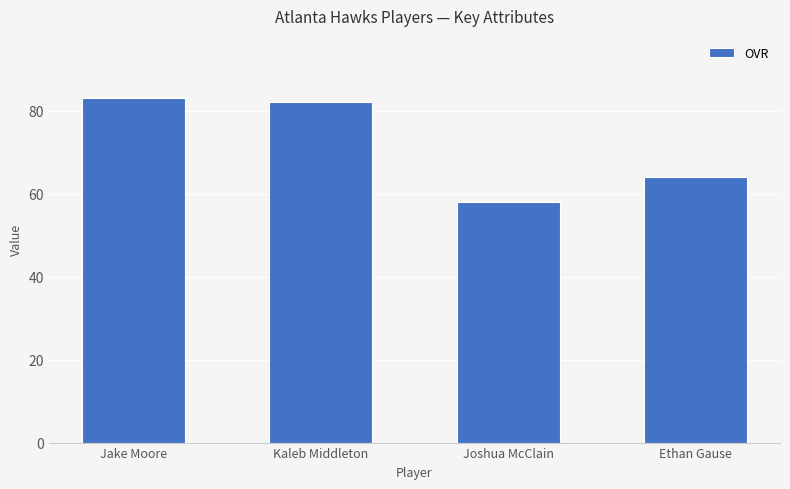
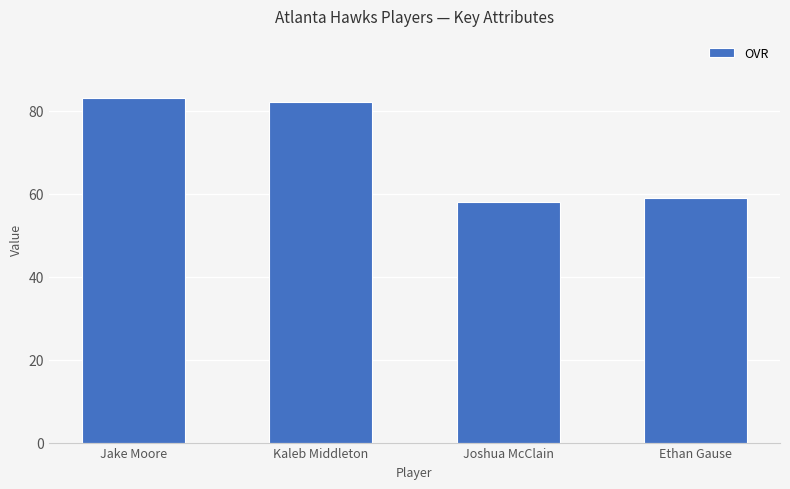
Ethan Gause: 64 -> 59
